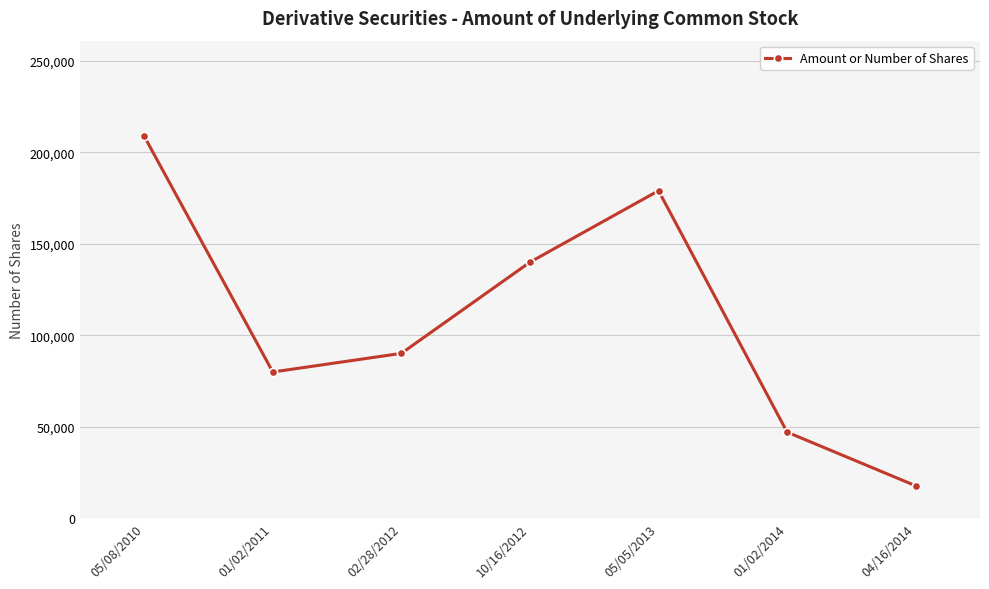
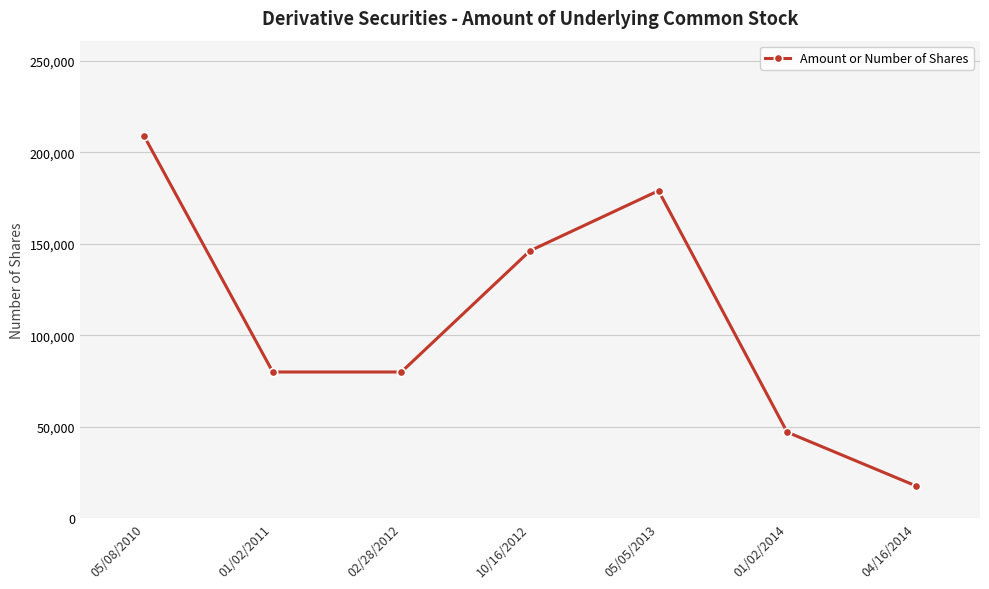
02/28/2012: 90,000 -> 80,000
10/16/2012: 140,000 -> 146,000
